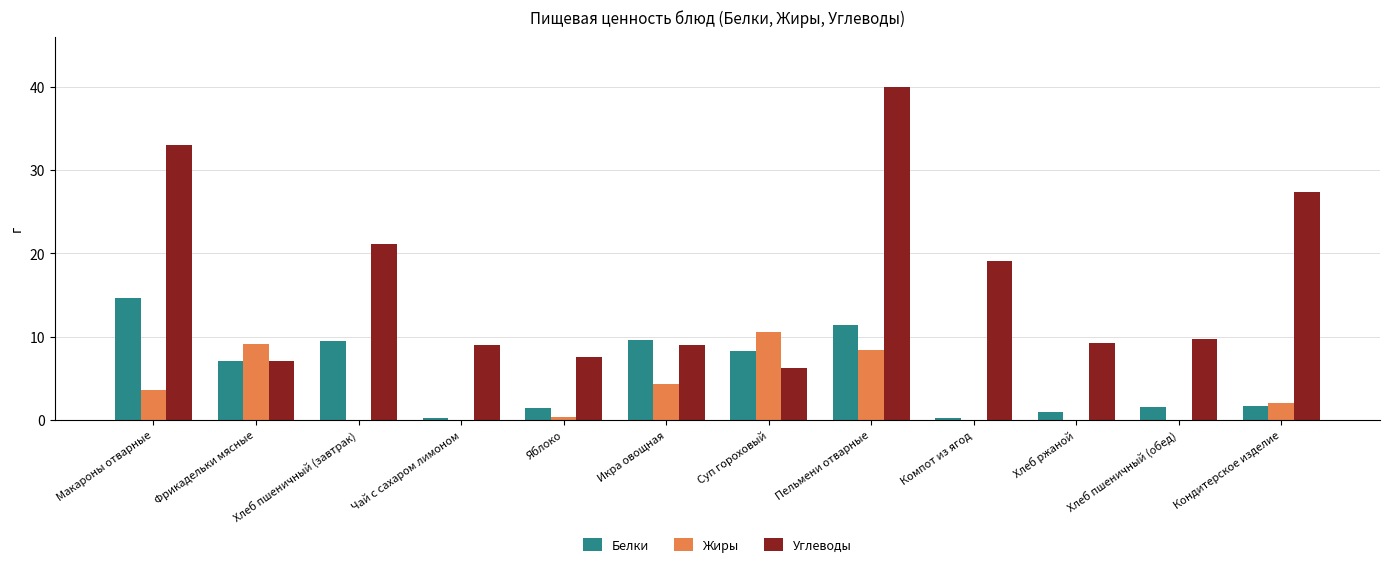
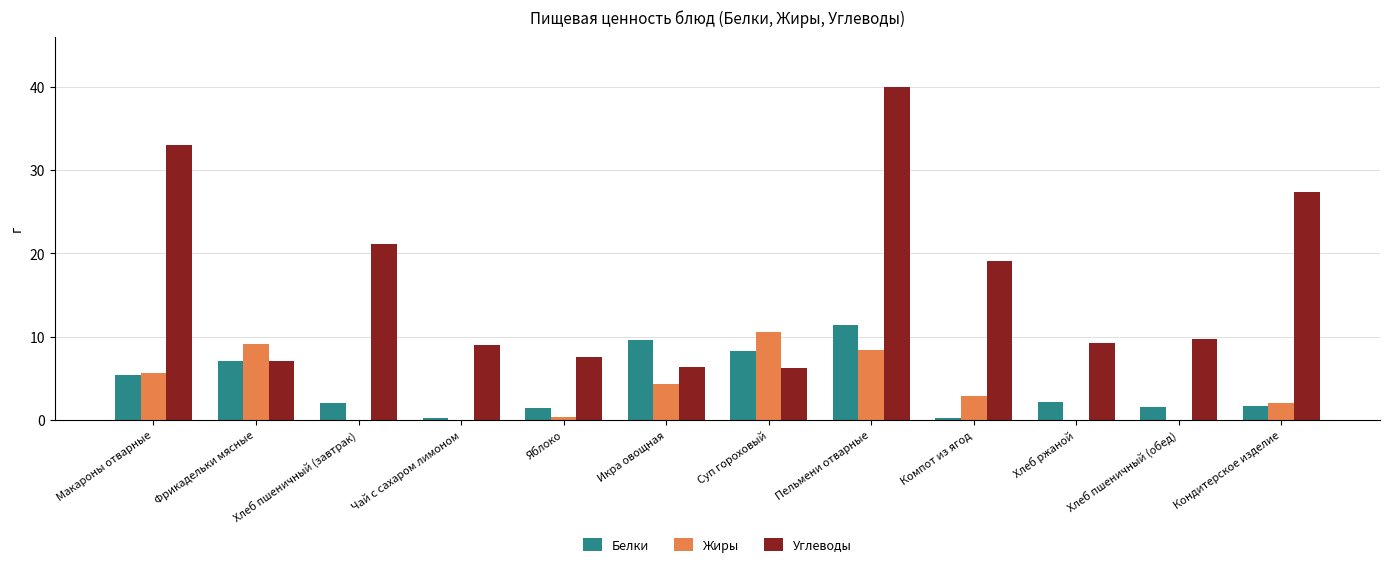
Белки, Макароны отварные: 15 -> 5
Жиры, Макароны отварные: 4 -> 6
Белки, Хлеб пшеничный (завтрак): 10 -> 2
Углеводы, Икра овощная: 9 -> 6
Жиры, Компот из ягод: 0 -> 3
Белки, Хлеб ржаной: 1 -> 2
